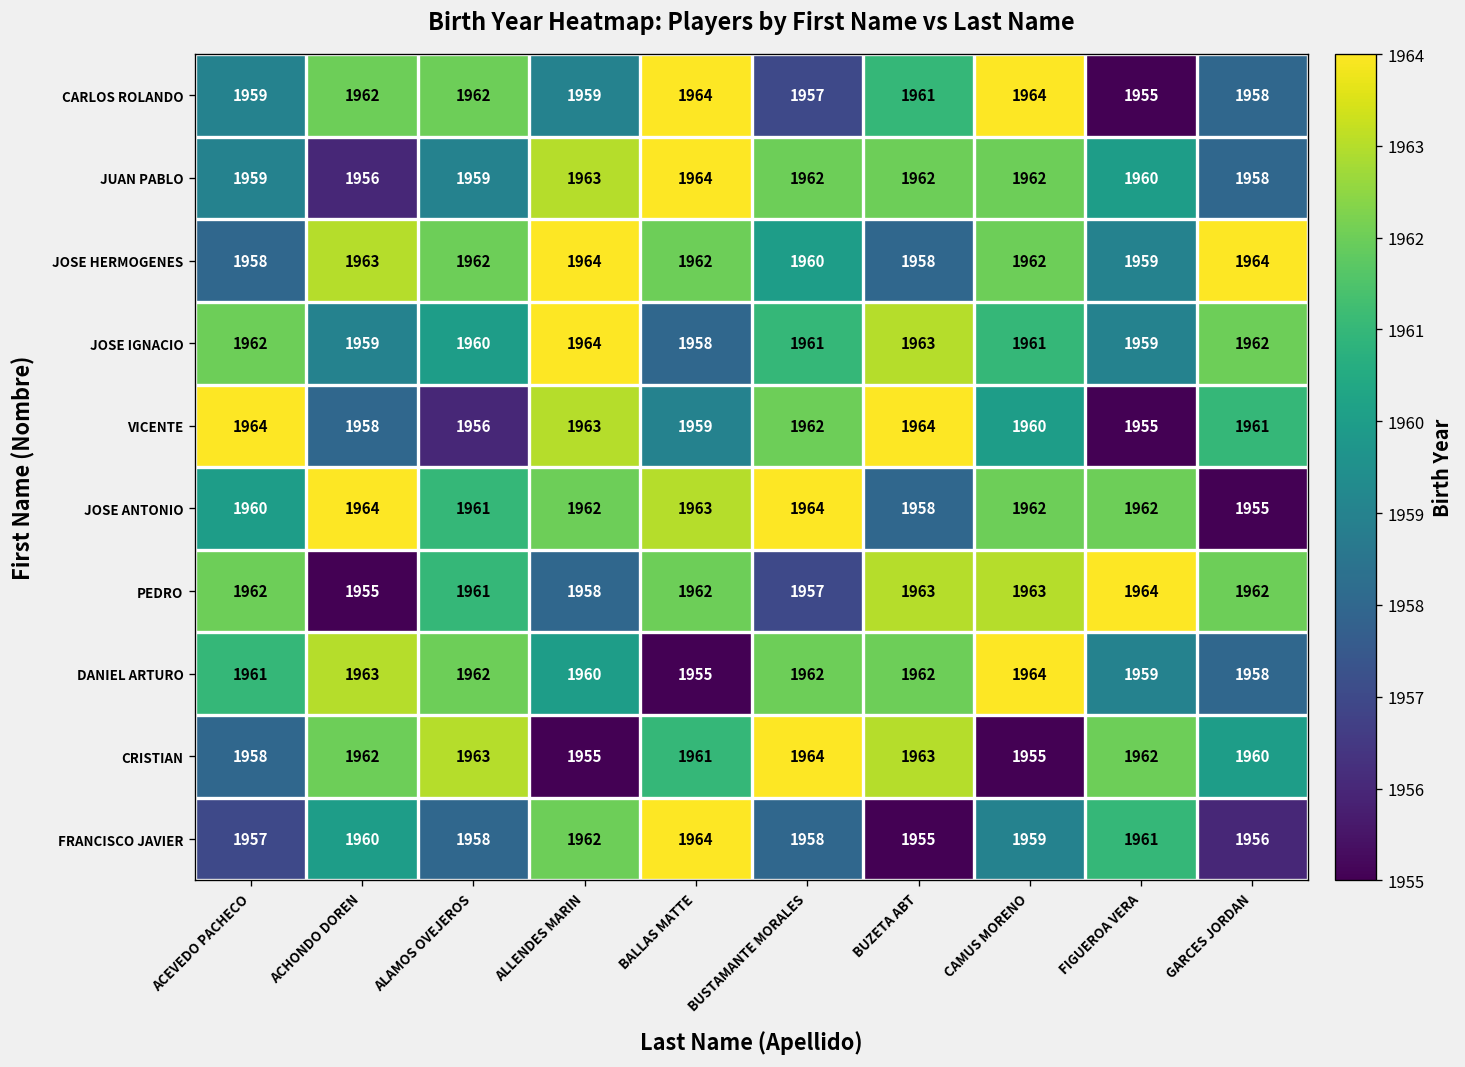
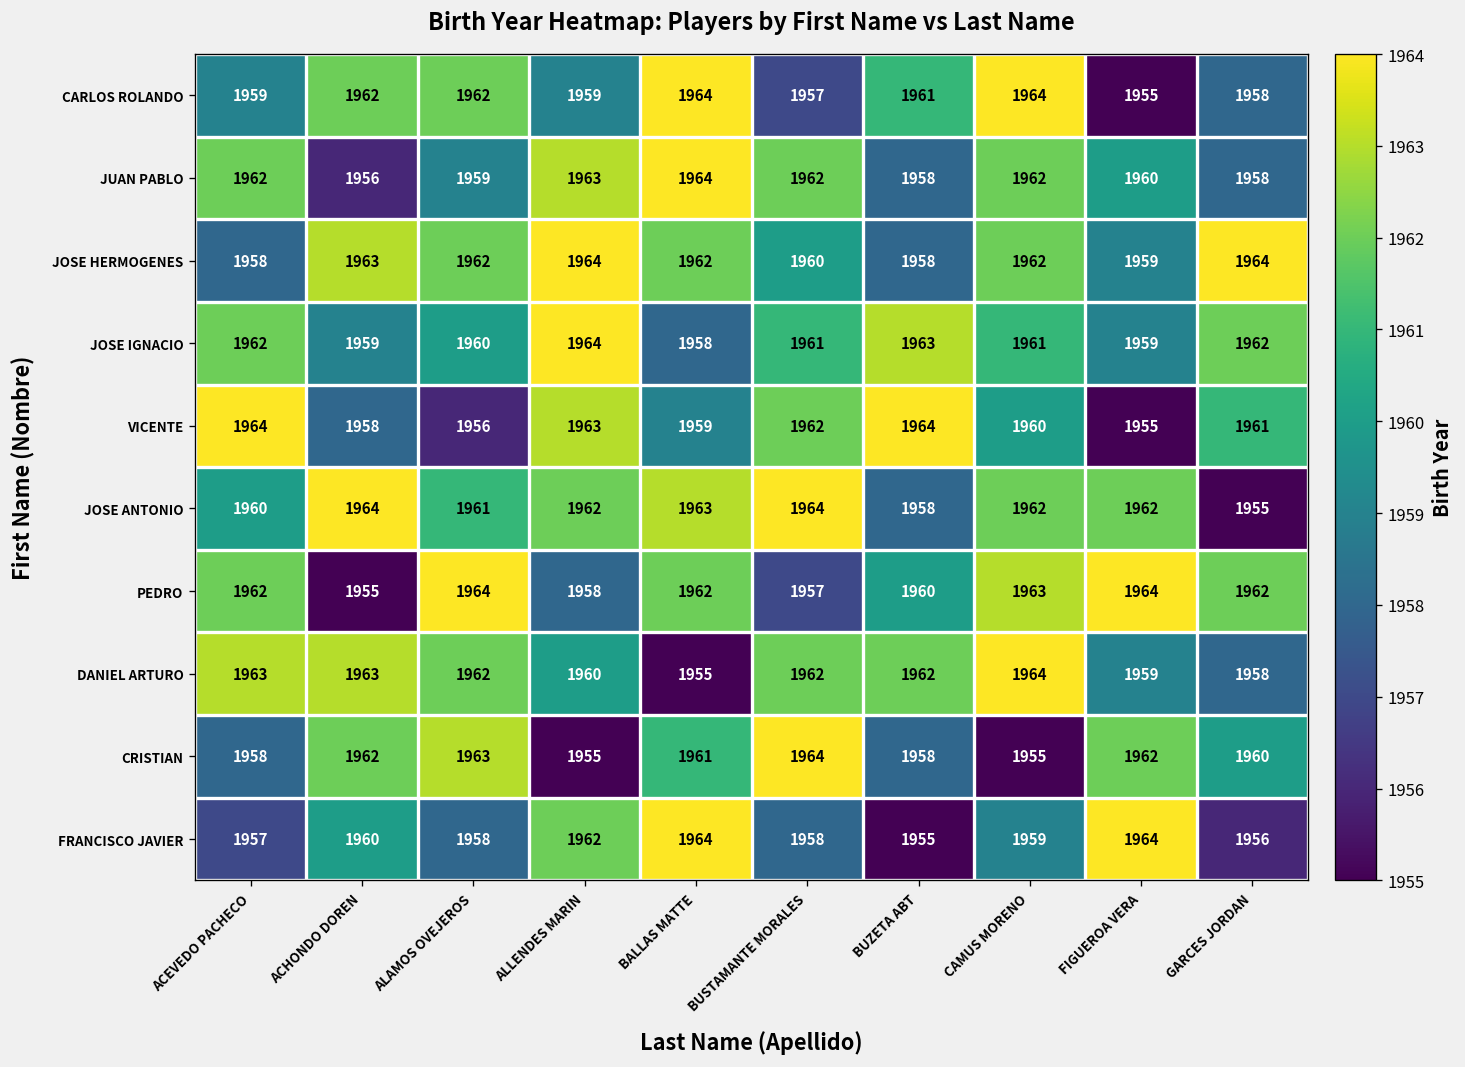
JUAN PABLO, ACEVEDO PACHECO: 1959 -> 1962
JUAN PABLO, BUZETA ABT: 1962 -> 1958
PEDRO, ALAMOS OVEJEROS: 1961 -> 1964
PEDRO, BUZETA ABT: 1963 -> 1960
DANIEL ARTURO, ACEVEDO PACHECO: 1961 -> 1963
CRISTIAN, BUZETA ABT: 1963 -> 1958
FRANCISCO JAVIER, FIGUEROA VERA: 1961 -> 1964
